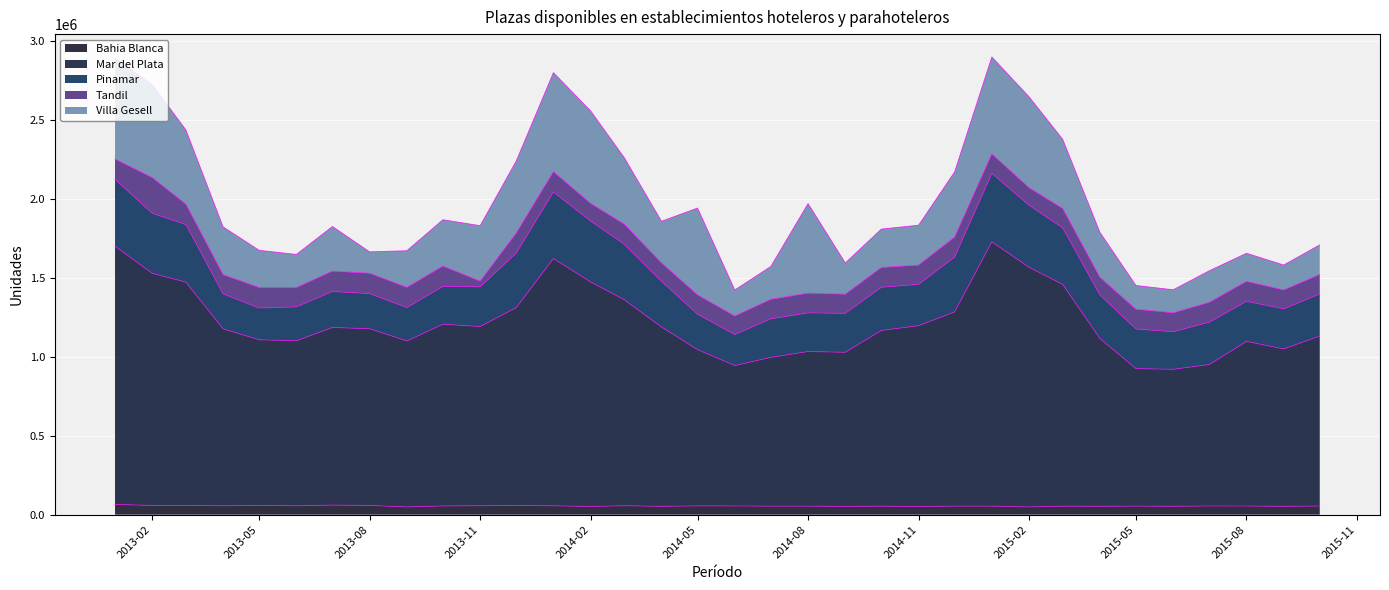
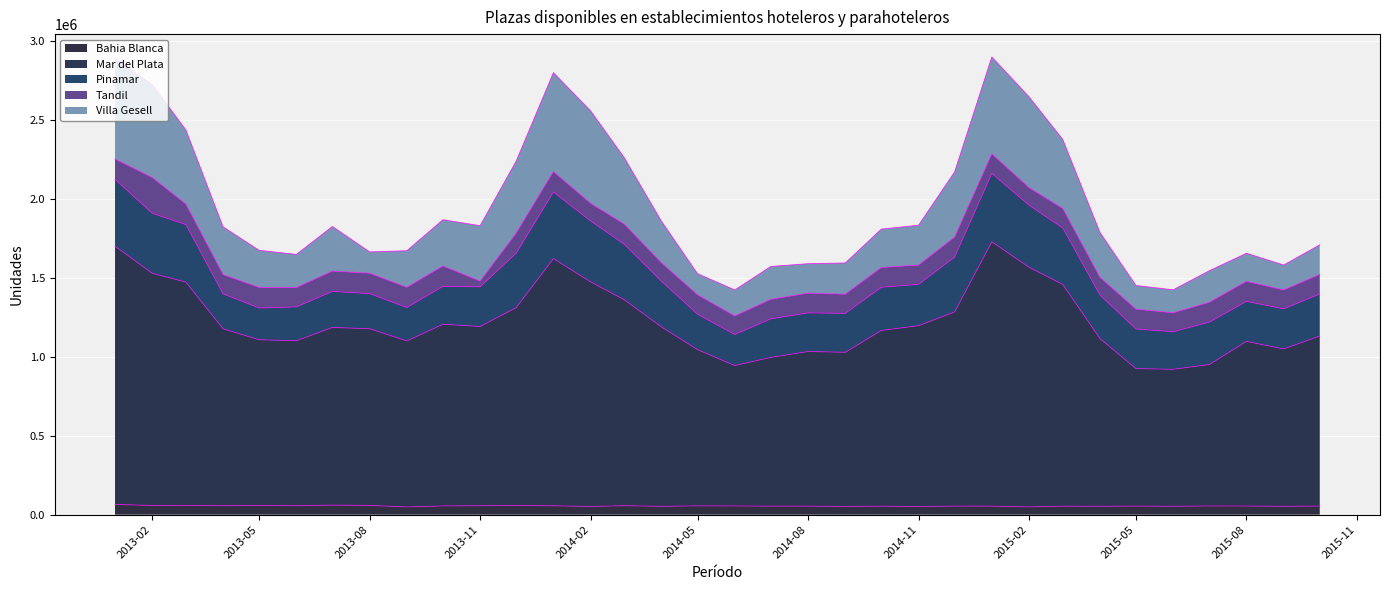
Villa Gesell, 2014-05: 550000 -> 130000
Villa Gesell, 2014-08: 570000 -> 190000
